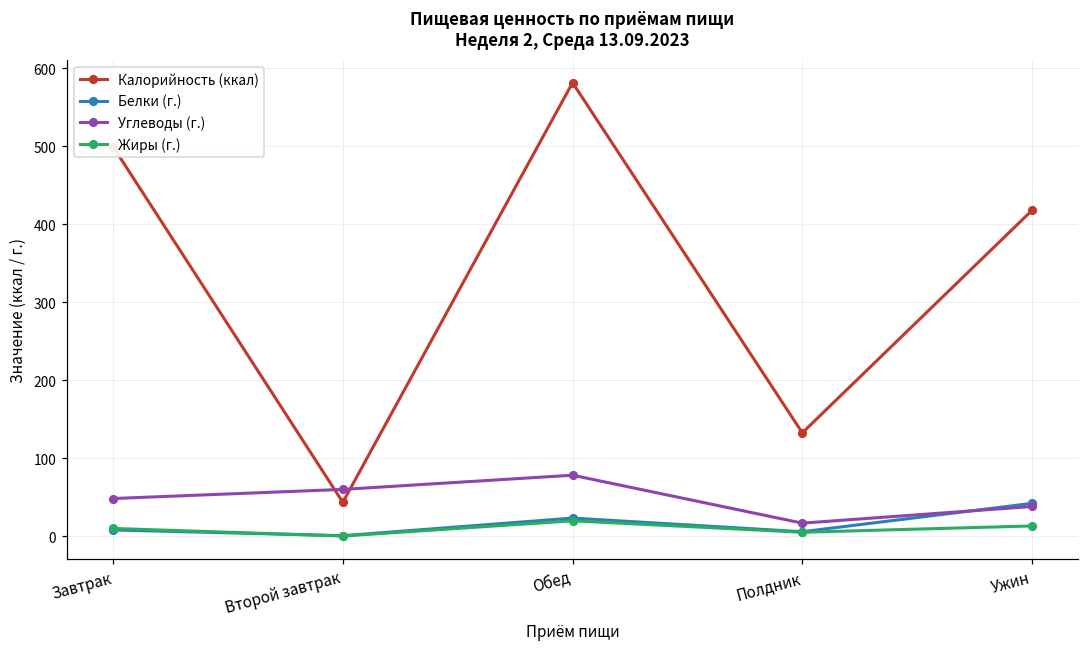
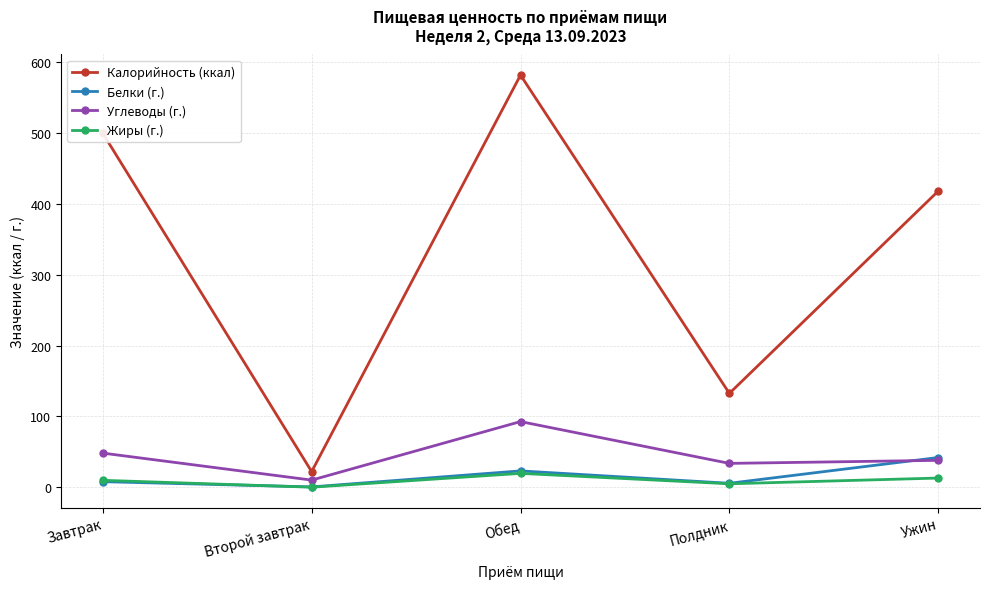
Калорийность (ккал), Второй завтрак: 40 -> 20
Углеводы (г.), Второй завтрак: 60 -> 10
Углеводы (г.), Обед: 80 -> 90
Углеводы (г.), Полдник: 20 -> 30
